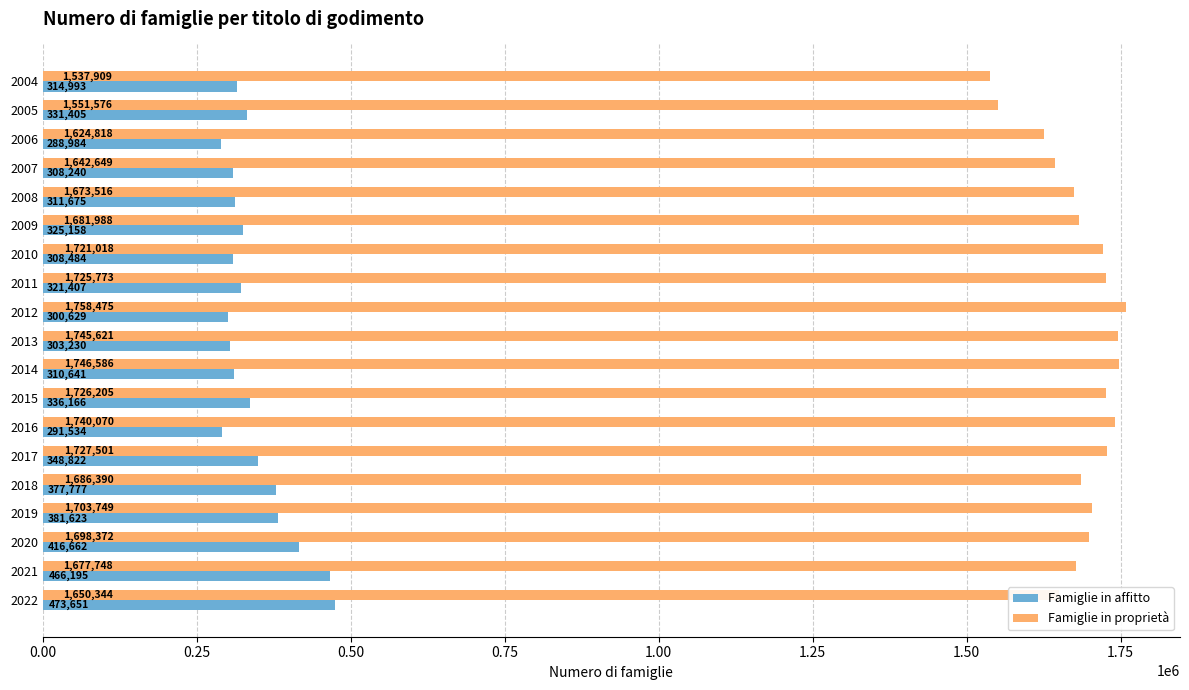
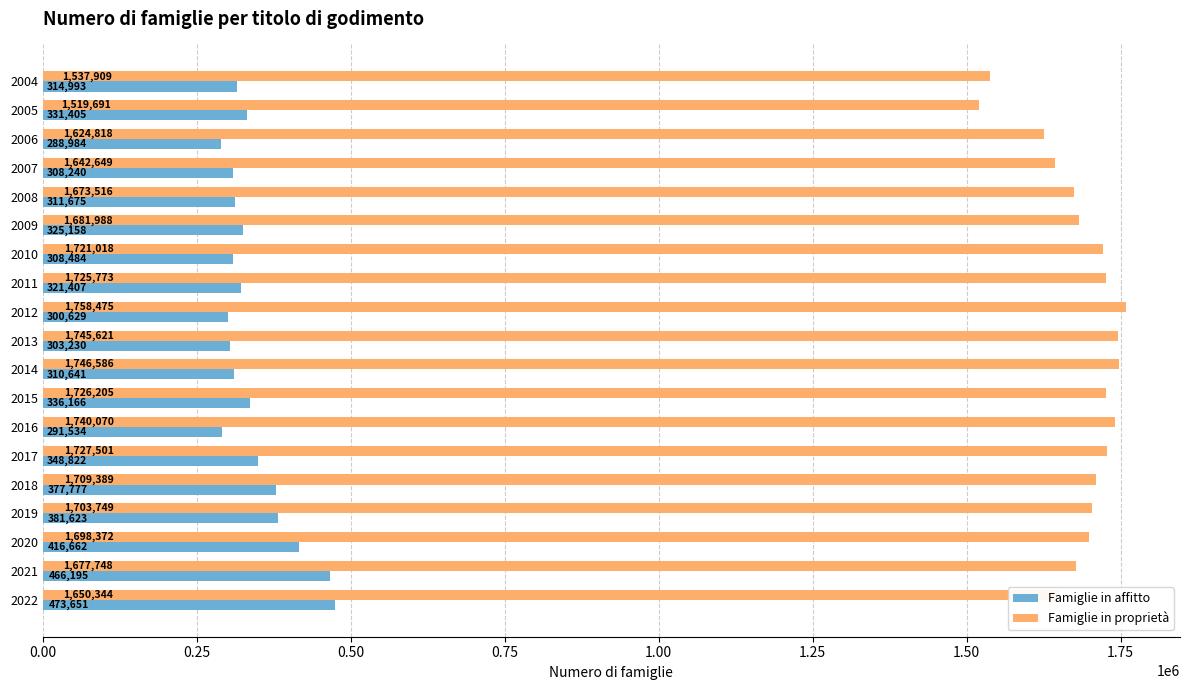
Famiglie in proprietà, 2005: 1,551,576 -> 1,519,691
Famiglie in proprietà, 2018: 1,686,390 -> 1,709,389
